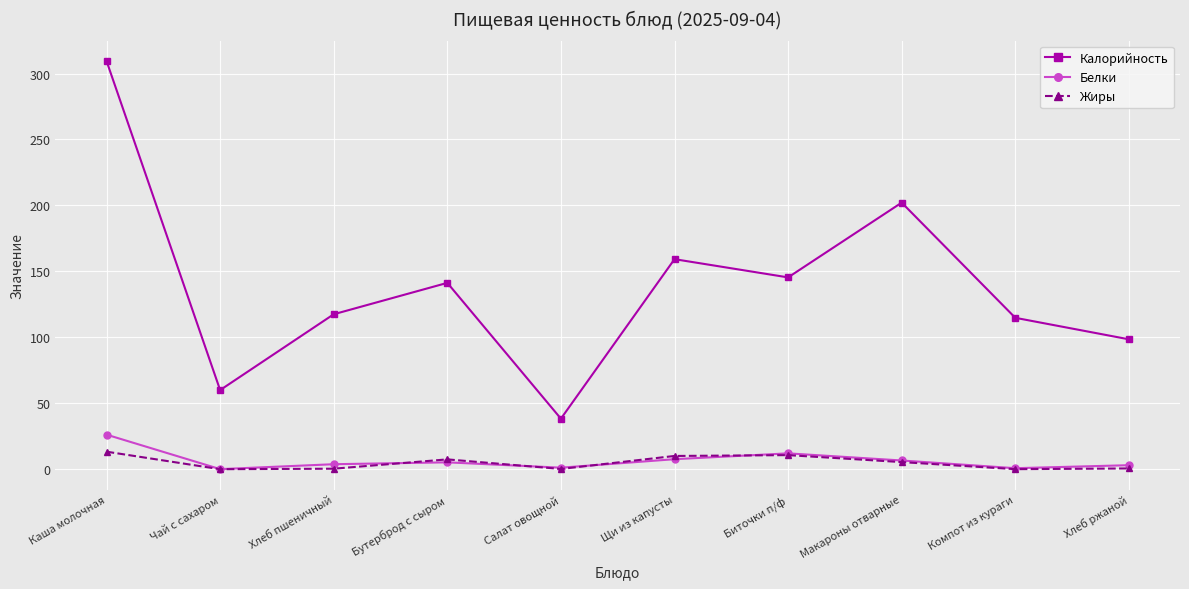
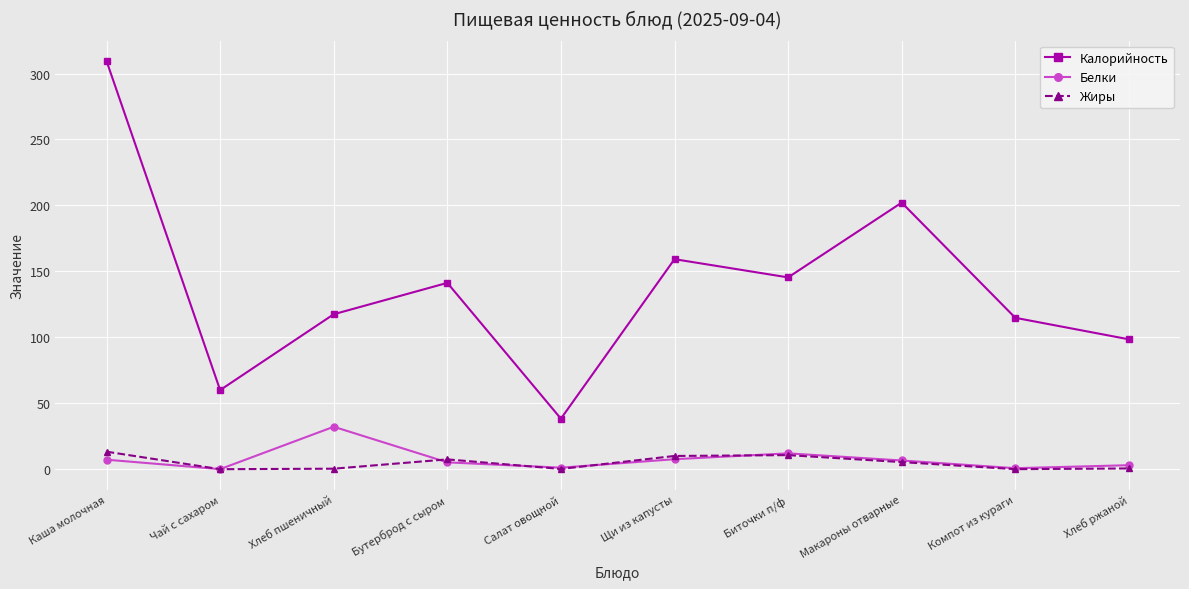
Белки, Каша молочная: 26 -> 7
Белки, Хлеб пшеничный: 4 -> 32
